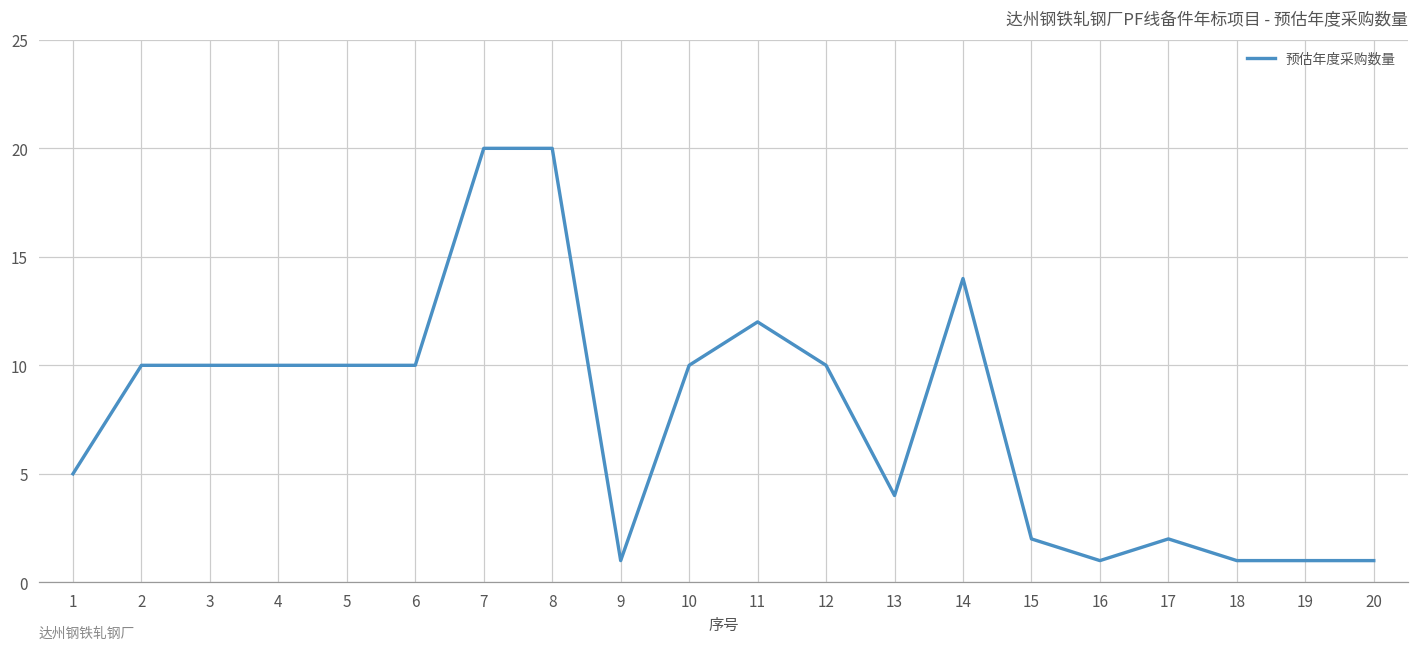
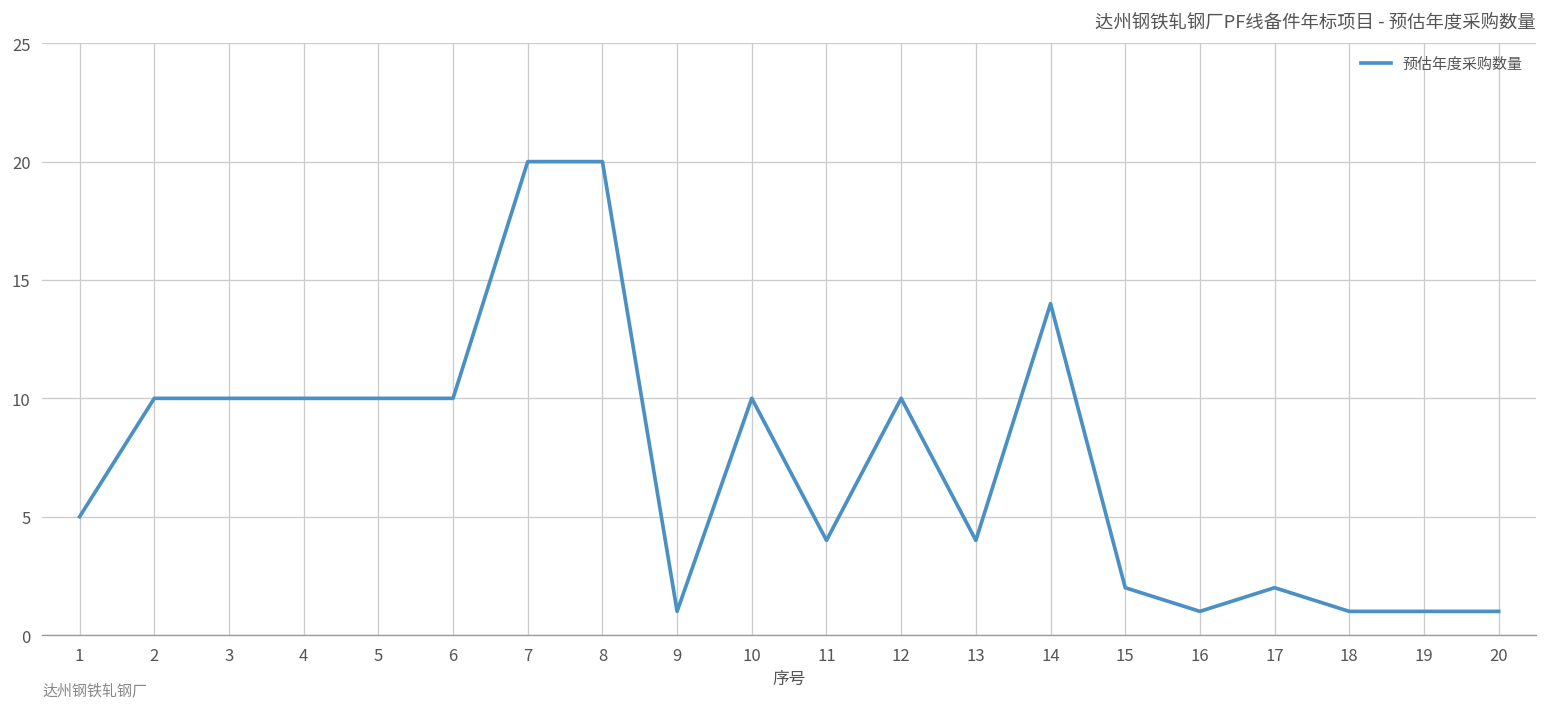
11: 12 -> 4
